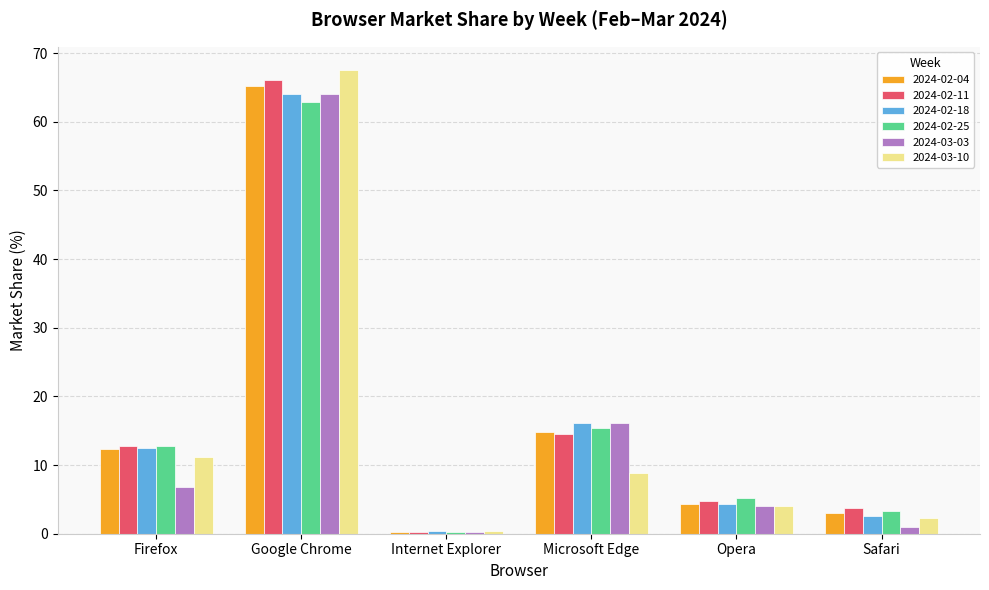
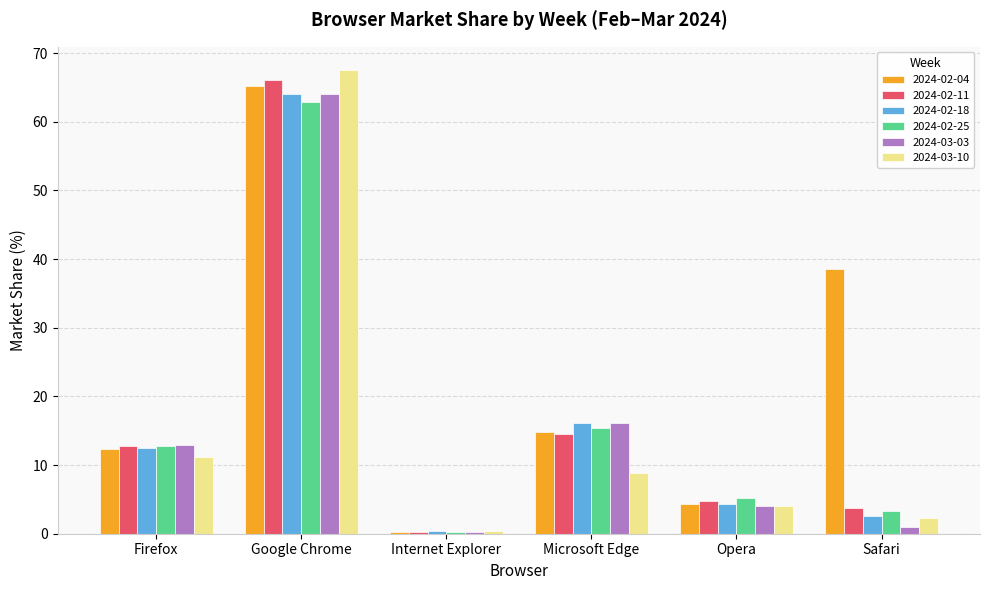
2024-03-03, Firefox: 7 -> 13
2024-02-04, Safari: 3 -> 39
